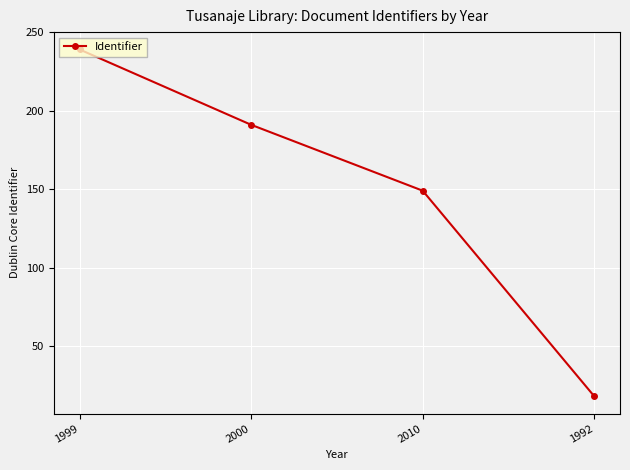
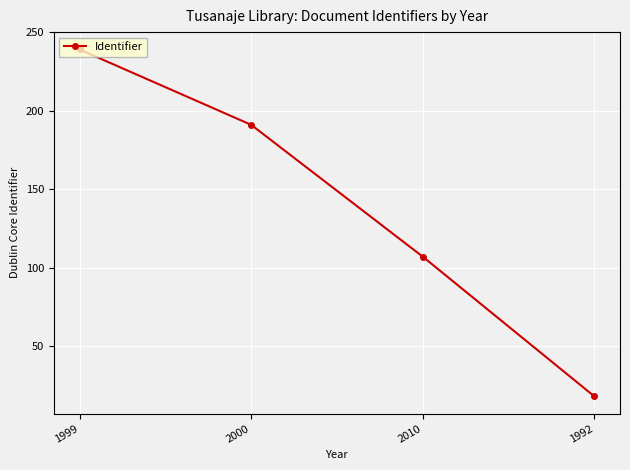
2010: 149 -> 107
